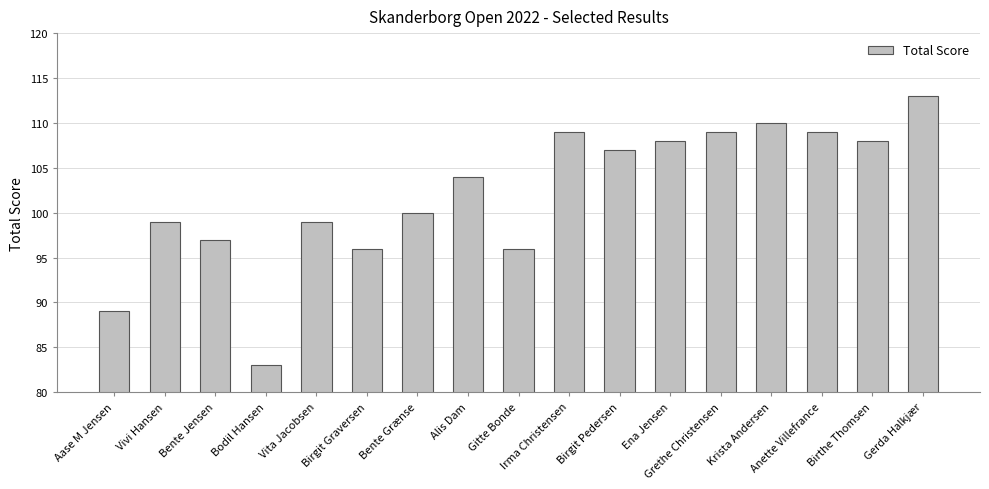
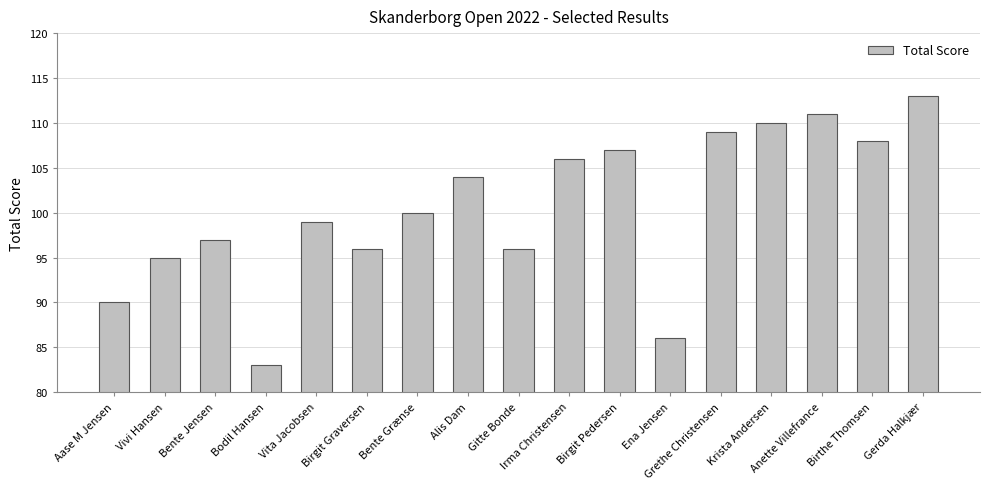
Aase M Jensen: 89 -> 90
Vivi Hansen: 99 -> 95
Irma Christensen: 109 -> 106
Ena Jensen: 108 -> 86
Anette Villefrance: 109 -> 111
